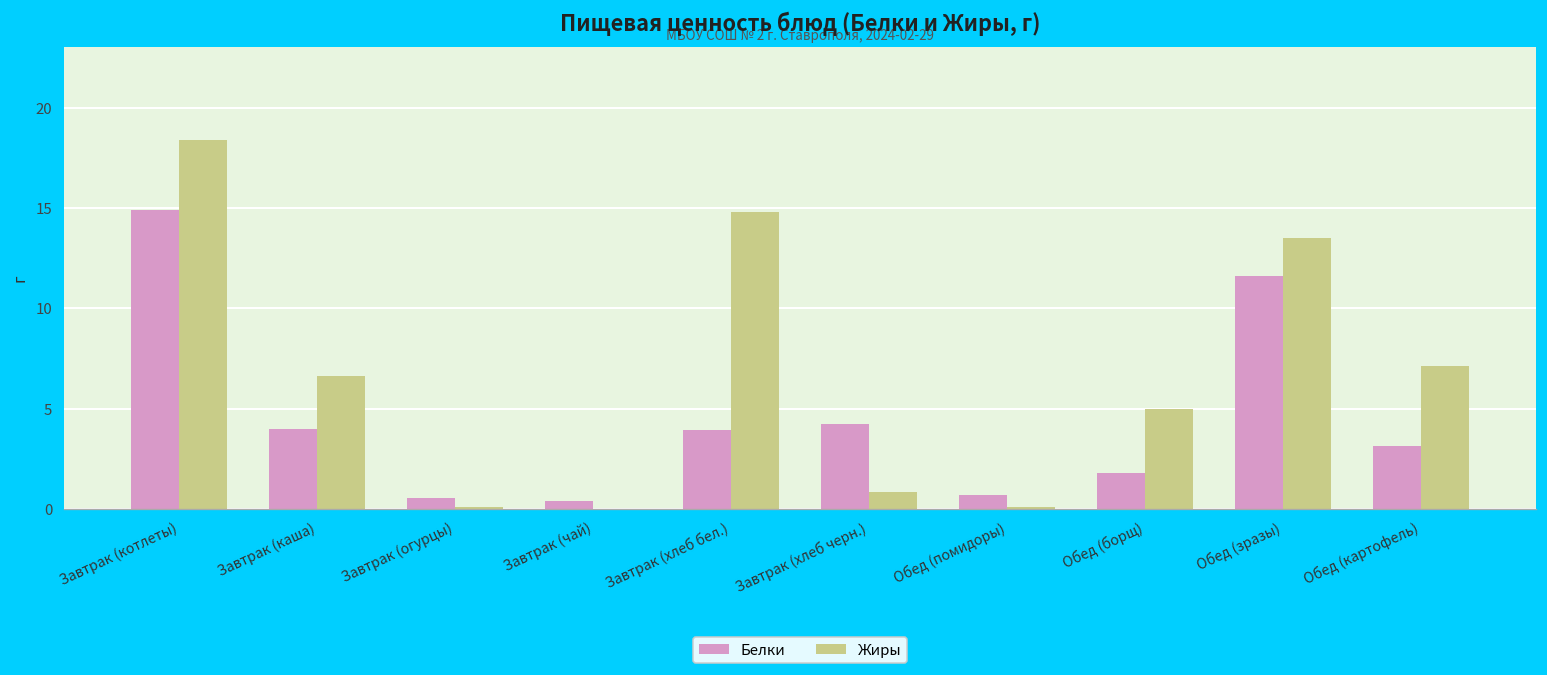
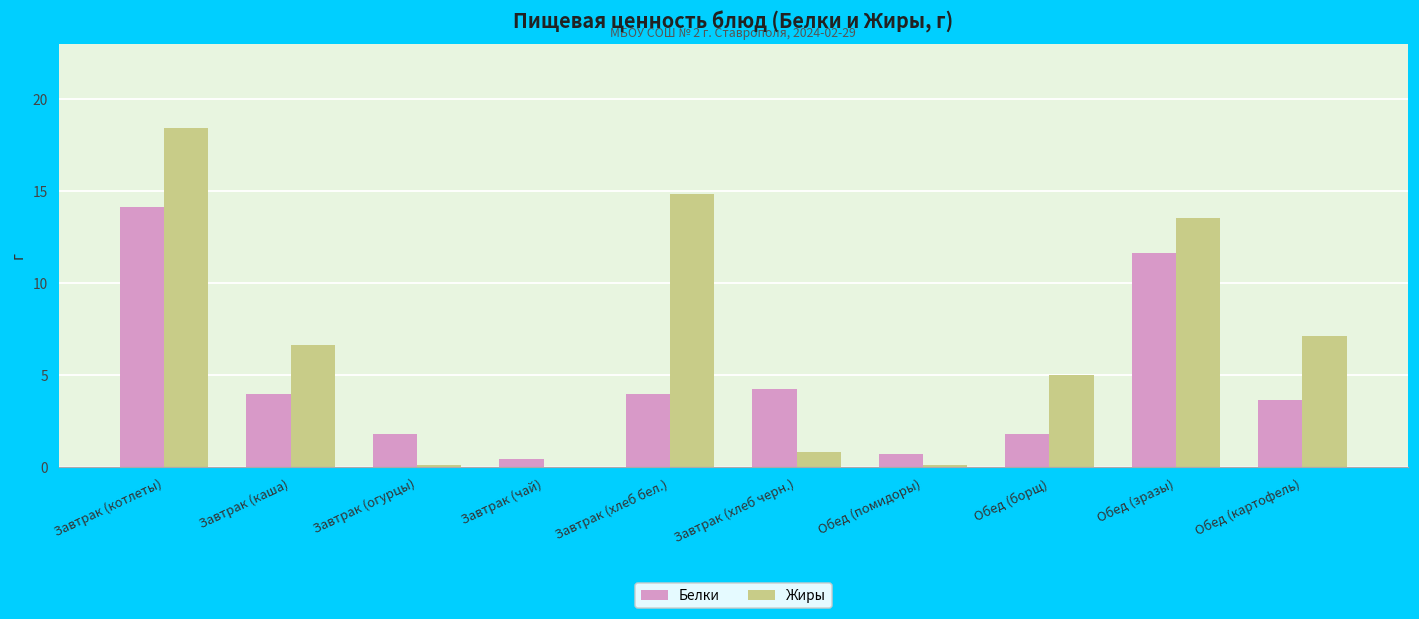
Белки, Завтрак (котлеты): 14.9 -> 14.1
Белки, Завтрак (огурцы): 0.6 -> 1.8
Белки, Обед (картофель): 3.1 -> 3.6
